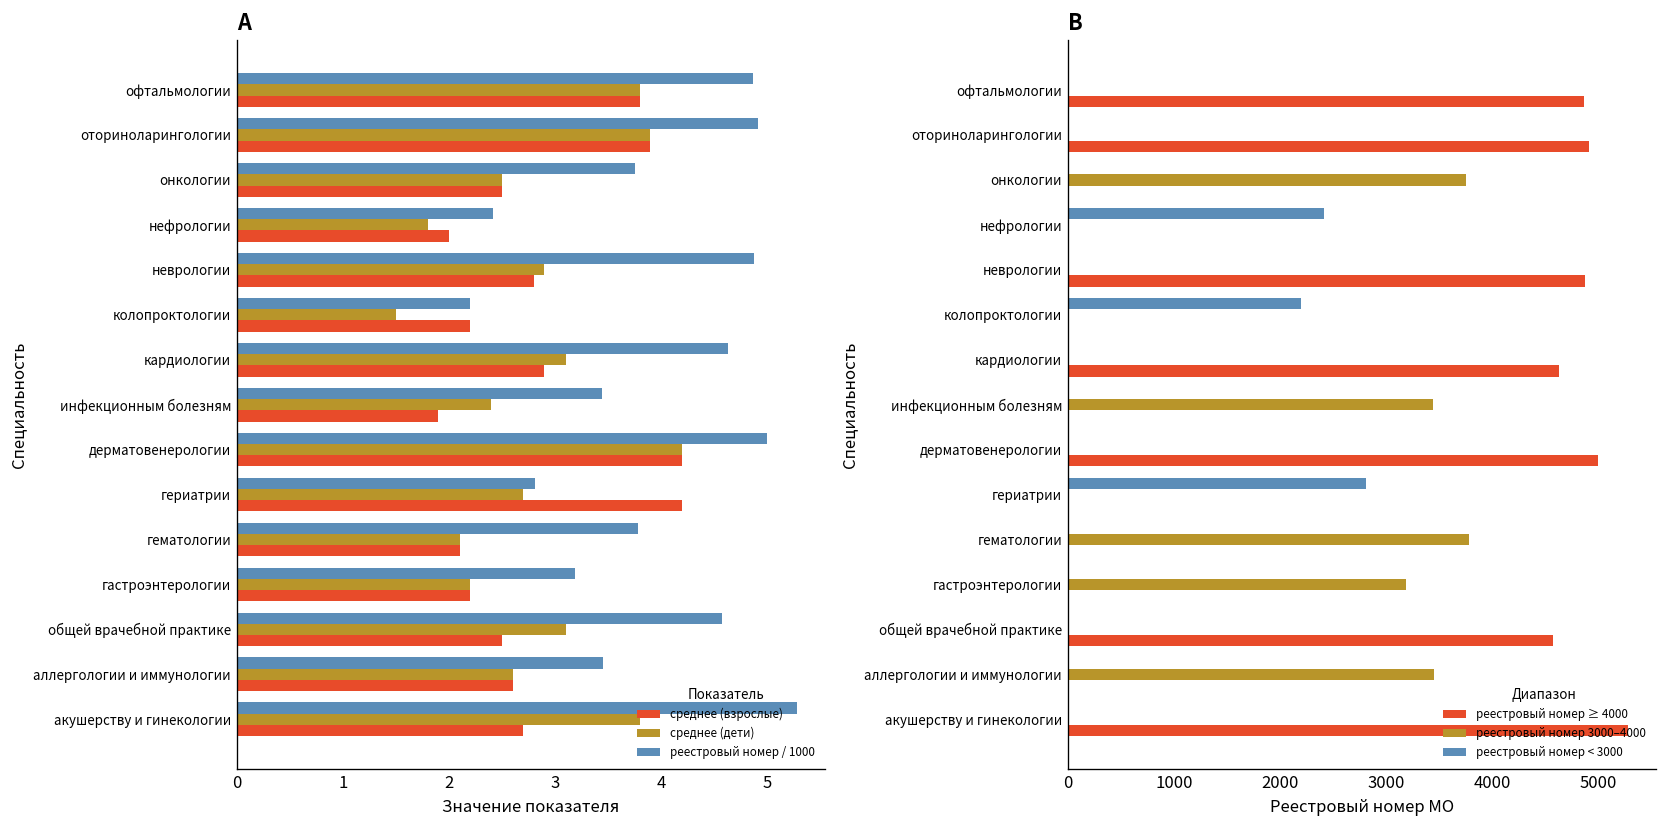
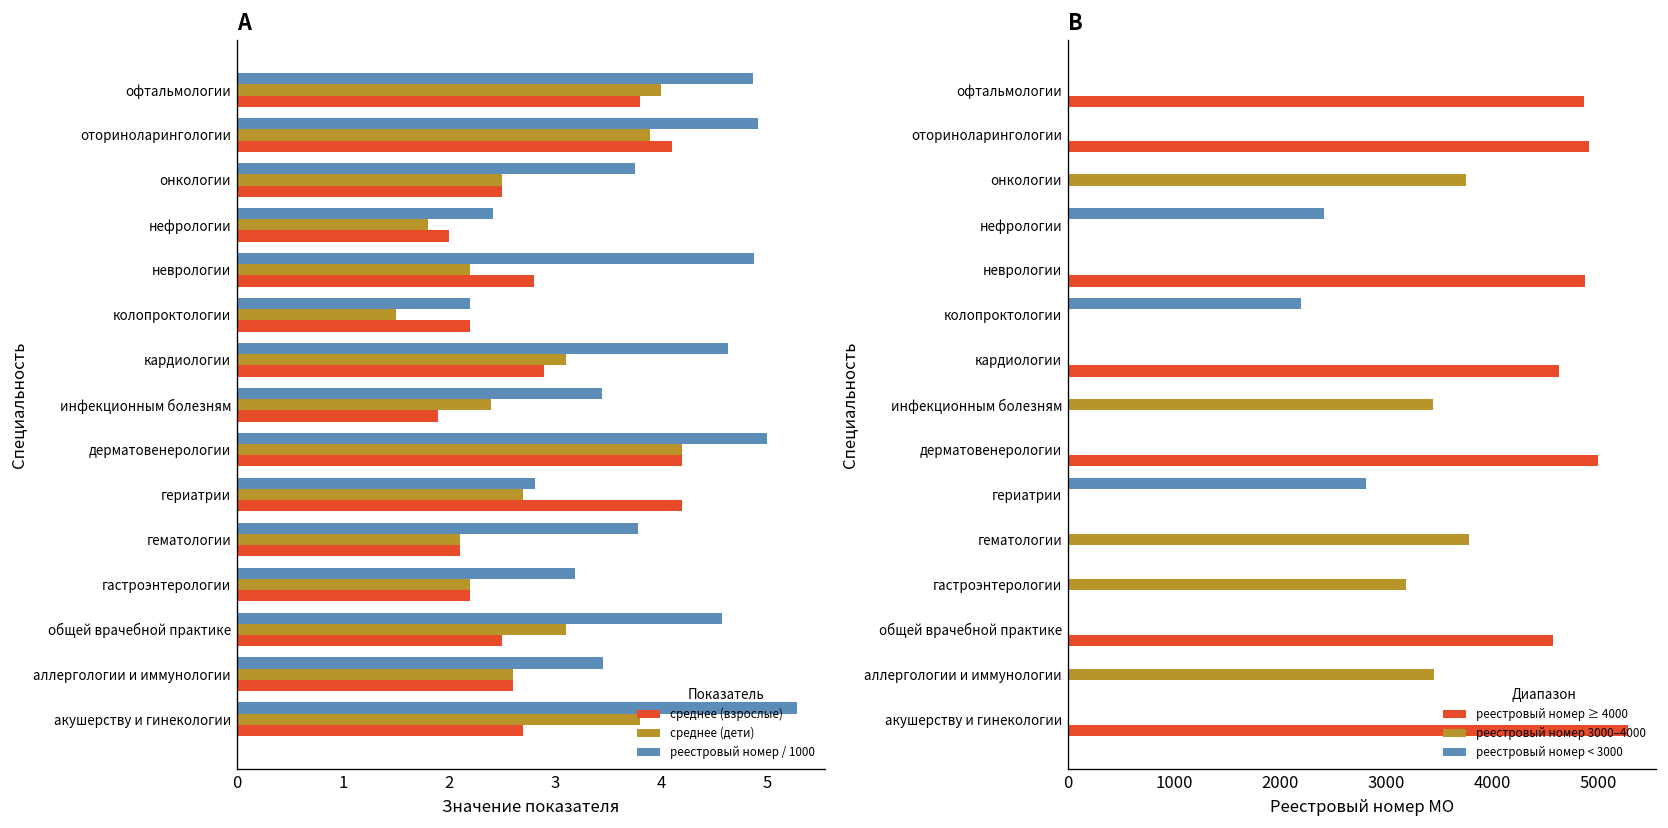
A, среднее (дети), офтальмологии: 3.8 -> 4.0
A, среднее (взрослые), оториноларингологии: 3.9 -> 4.1
A, среднее (дети), неврологии: 2.9 -> 2.2
